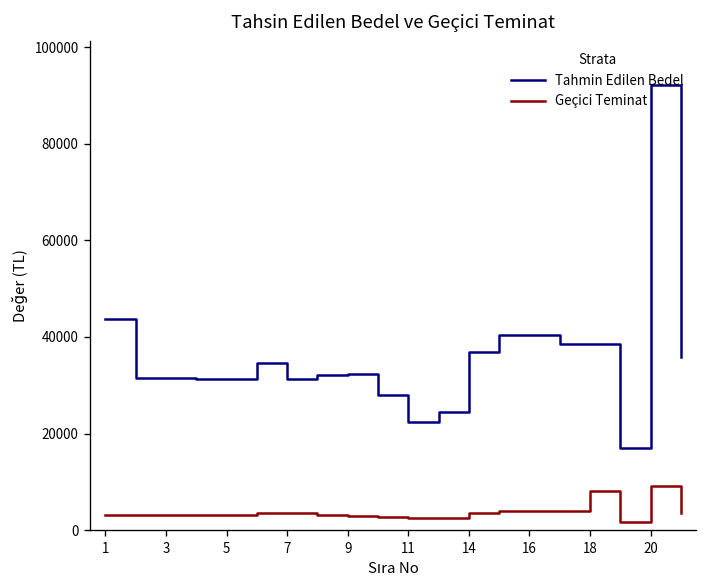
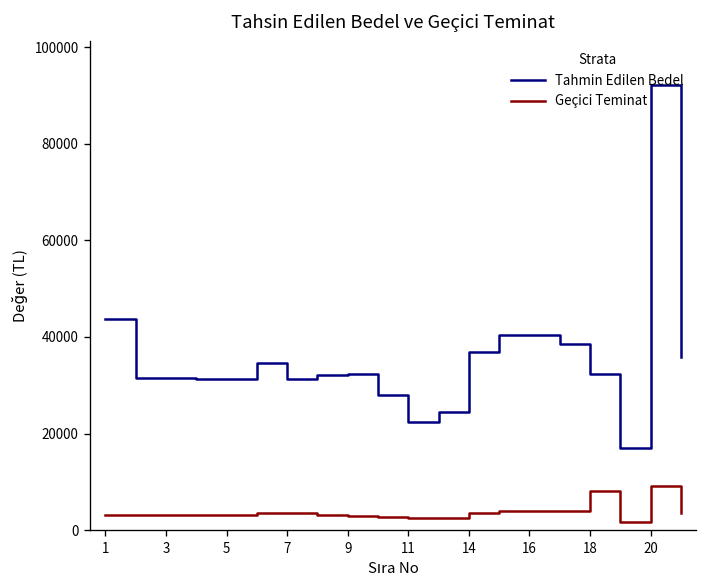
Tahmin Edilen Bedel, 18: 39000 -> 32000
